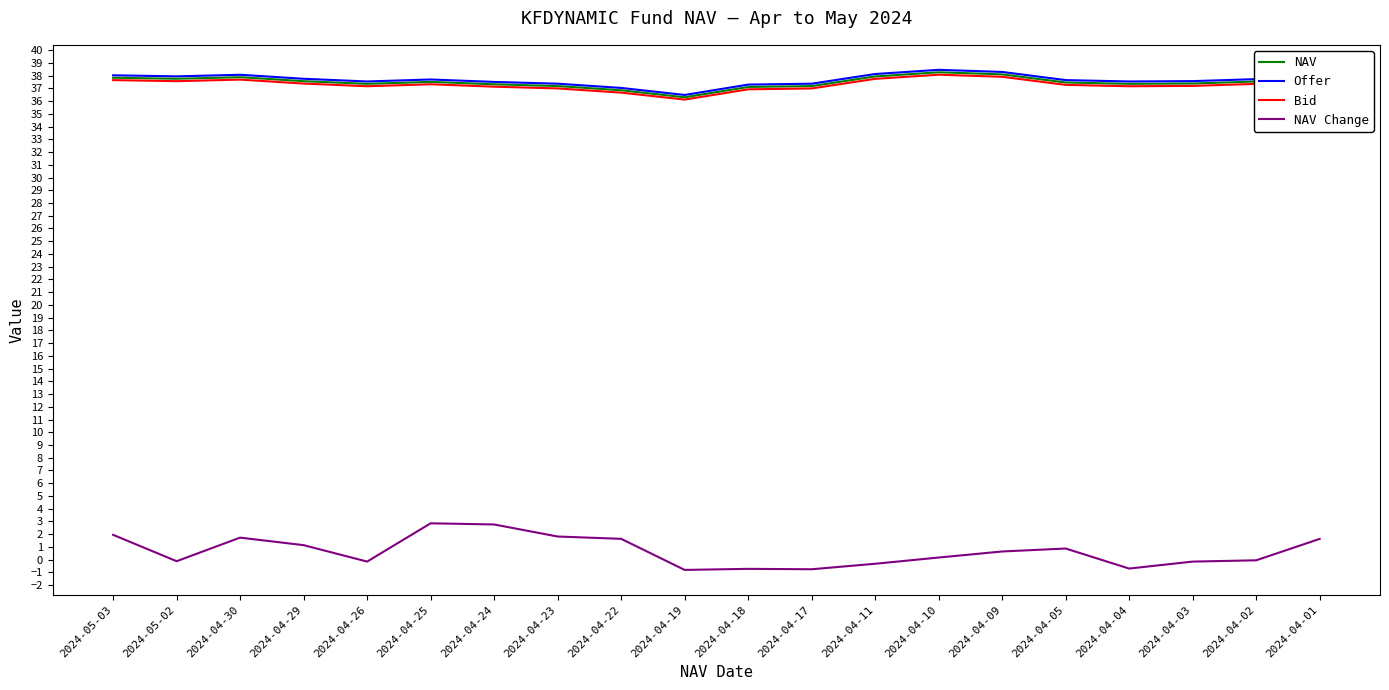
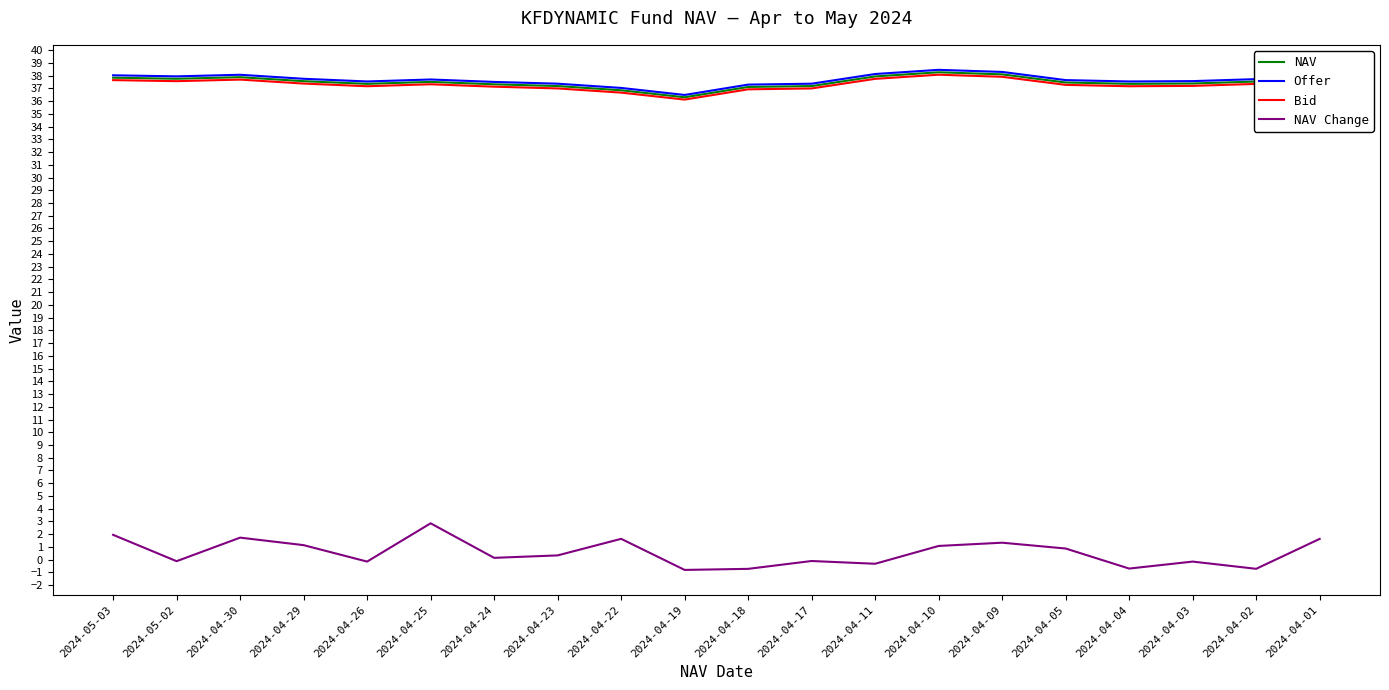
NAV Change, 2024-04-24: 2.8 -> 0.1
NAV Change, 2024-04-23: 1.8 -> 0.3
NAV Change, 2024-04-17: -0.8 -> -0.1
NAV Change, 2024-04-10: 0.2 -> 1.1
NAV Change, 2024-04-09: 0.6 -> 1.3
NAV Change, 2024-04-02: -0.1 -> -0.7
